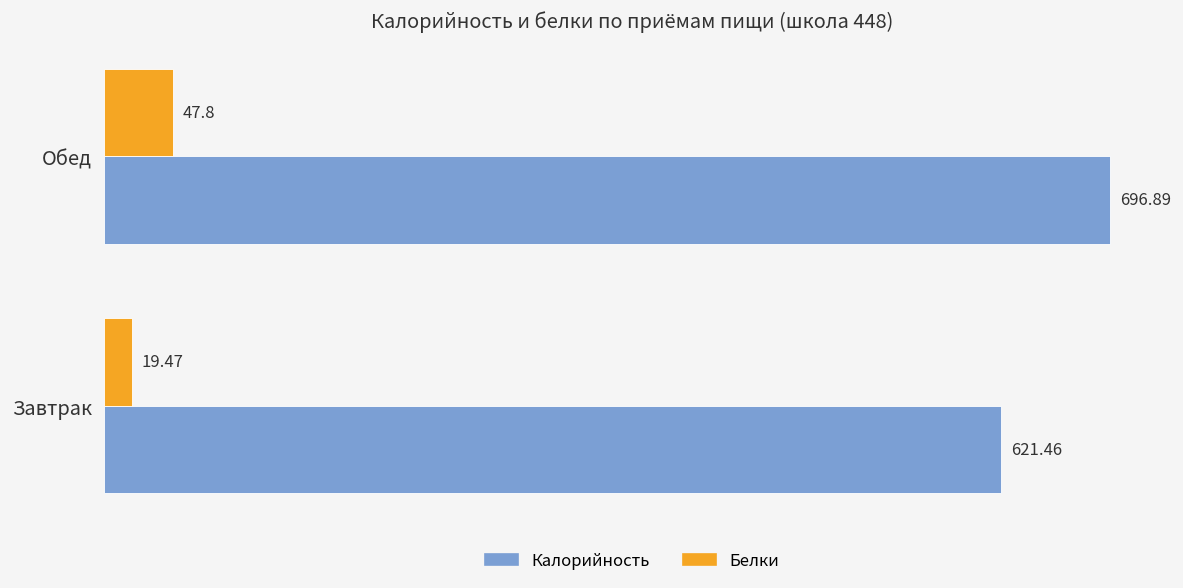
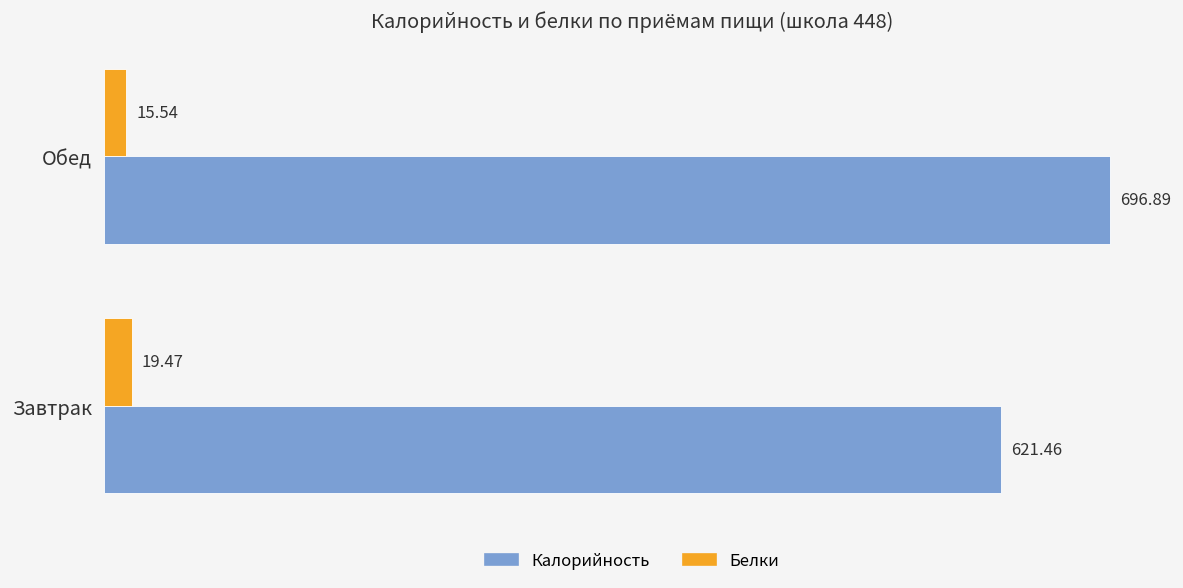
Белки, Обед: 47.8 -> 15.54
